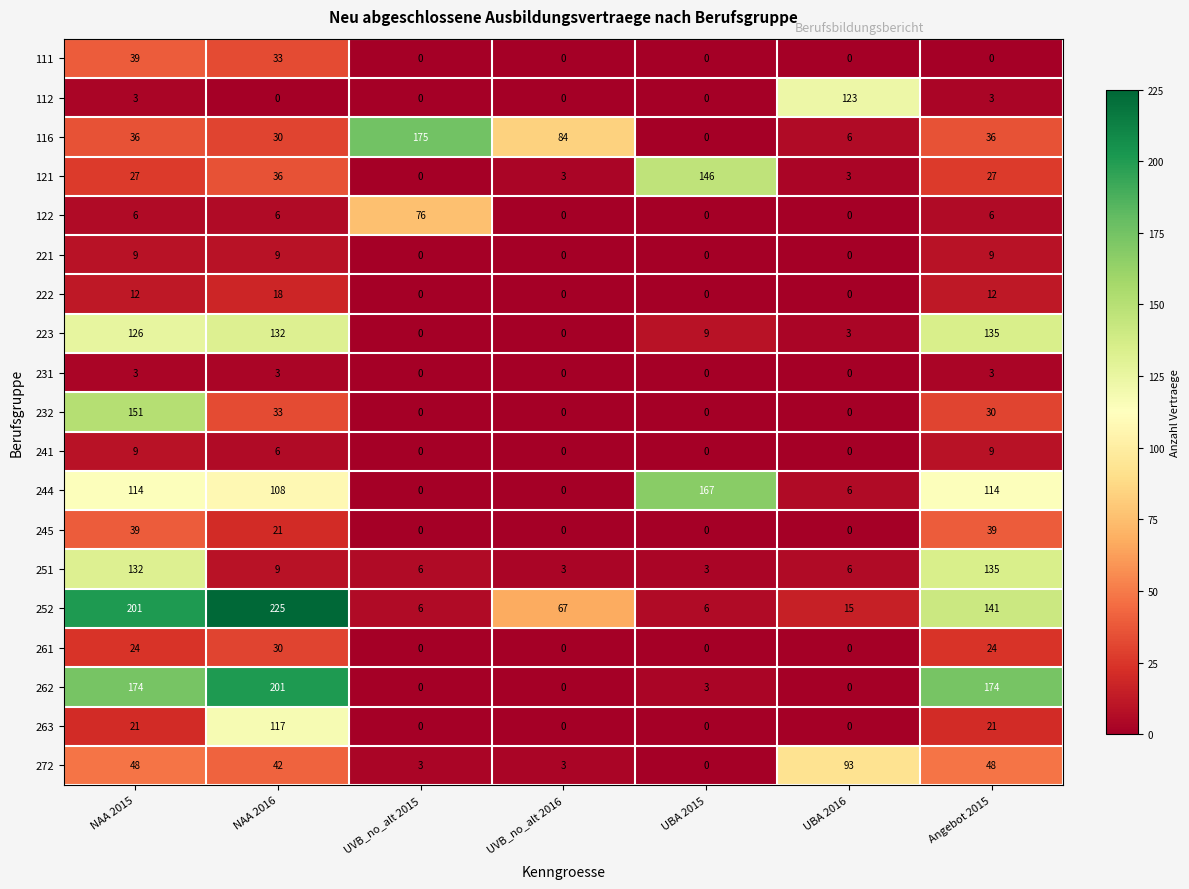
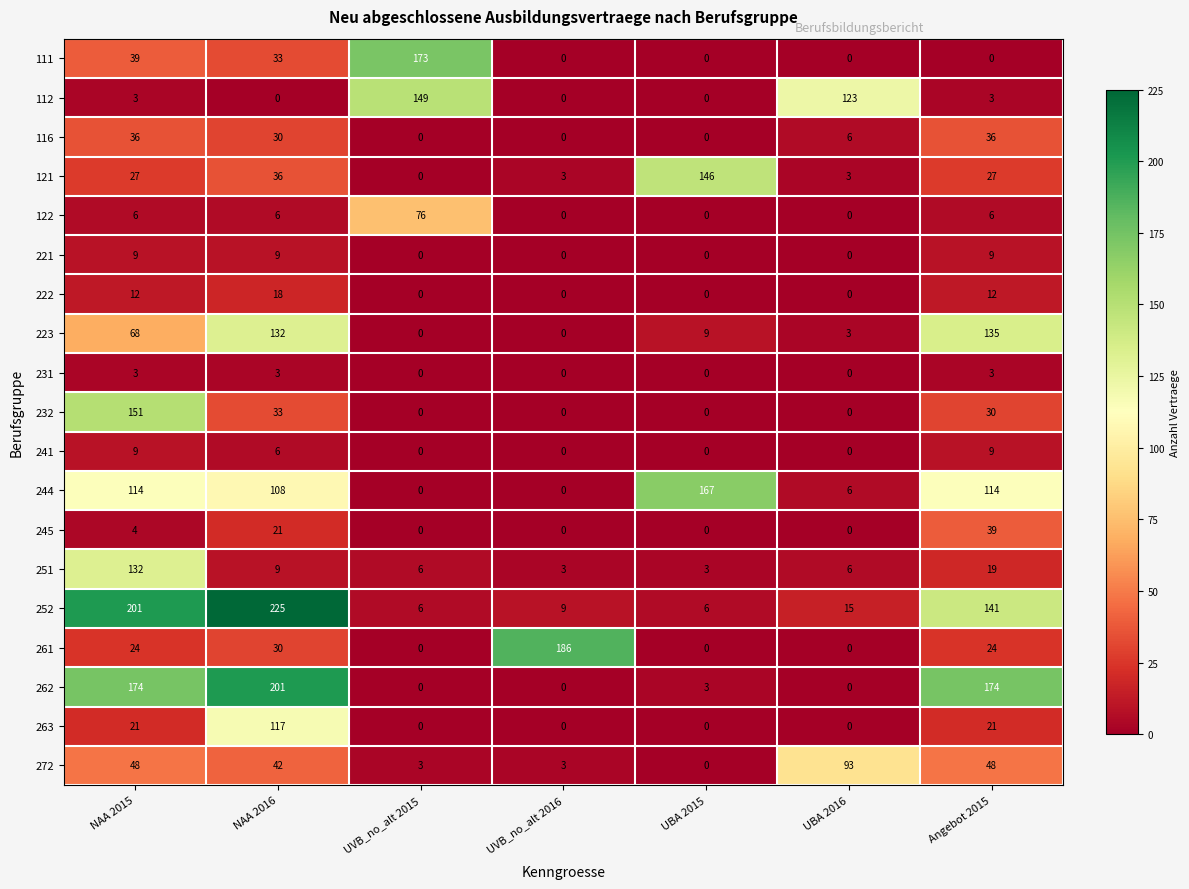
111, UVB_no_alt 2015: 0 -> 173
112, UVB_no_alt 2015: 0 -> 149
116, UVB_no_alt 2015: 175 -> 0
116, UVB_no_alt 2016: 84 -> 0
223, NAA 2015: 126 -> 68
245, NAA 2015: 39 -> 4
251, Angebot 2015: 135 -> 19
252, UVB_no_alt 2016: 67 -> 9
261, UVB_no_alt 2016: 0 -> 186
